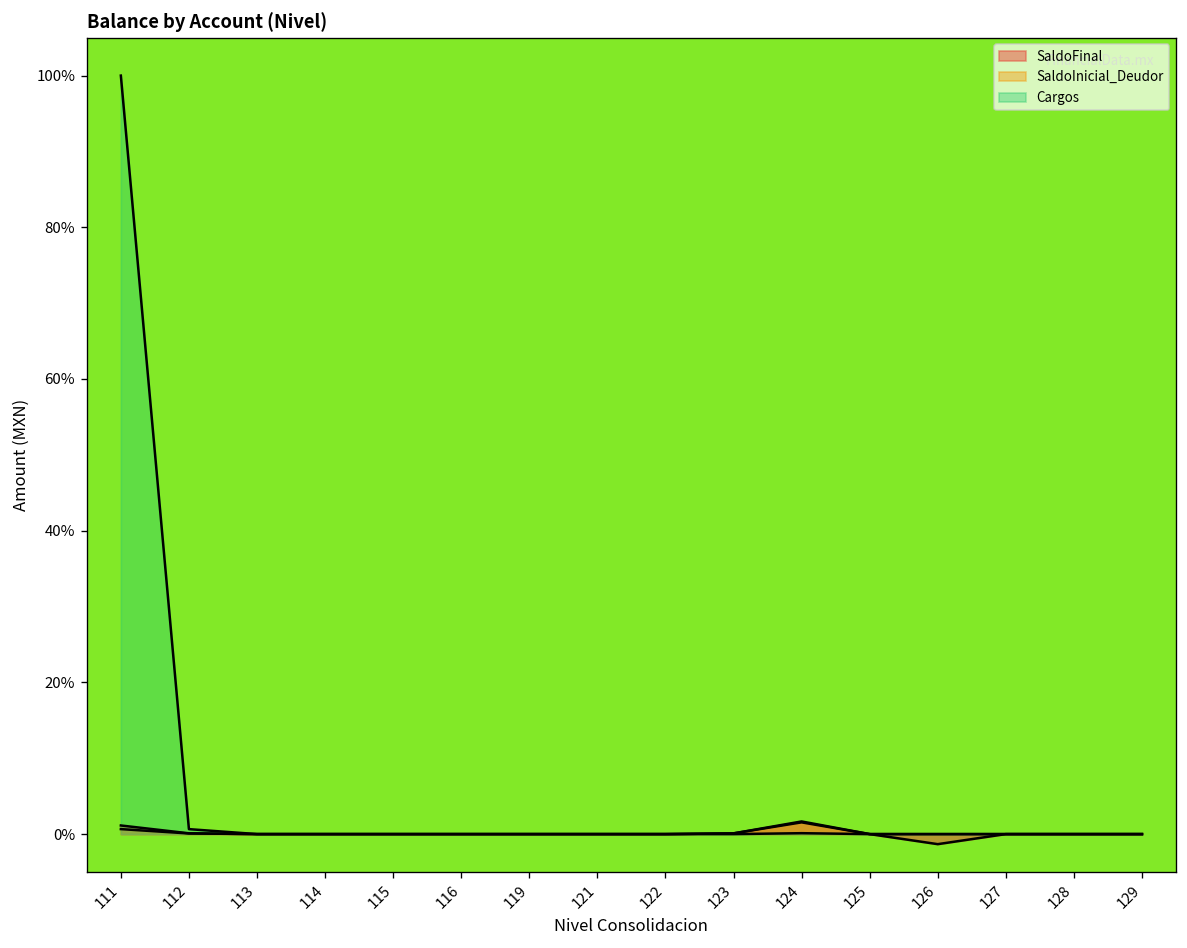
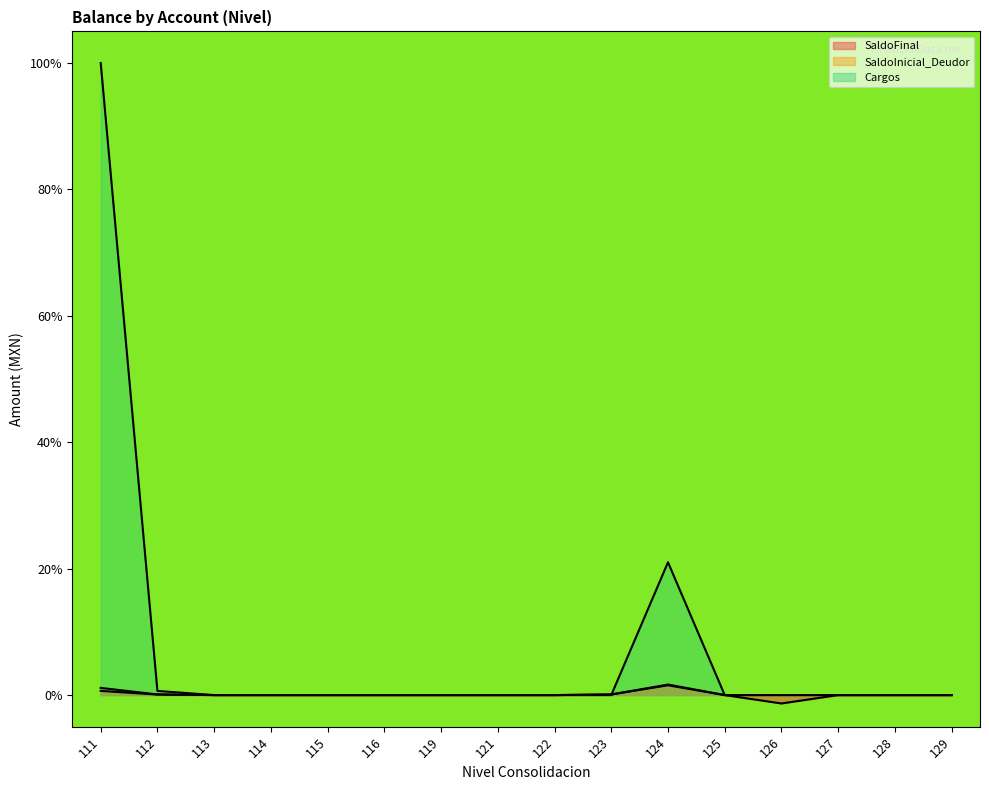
Cargos, 124: 0% -> 21%
